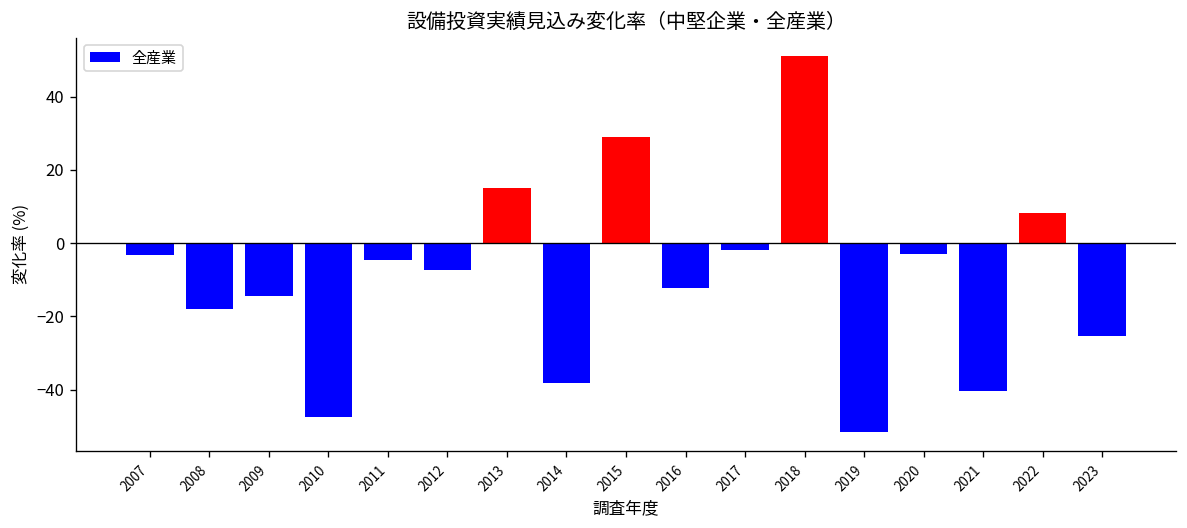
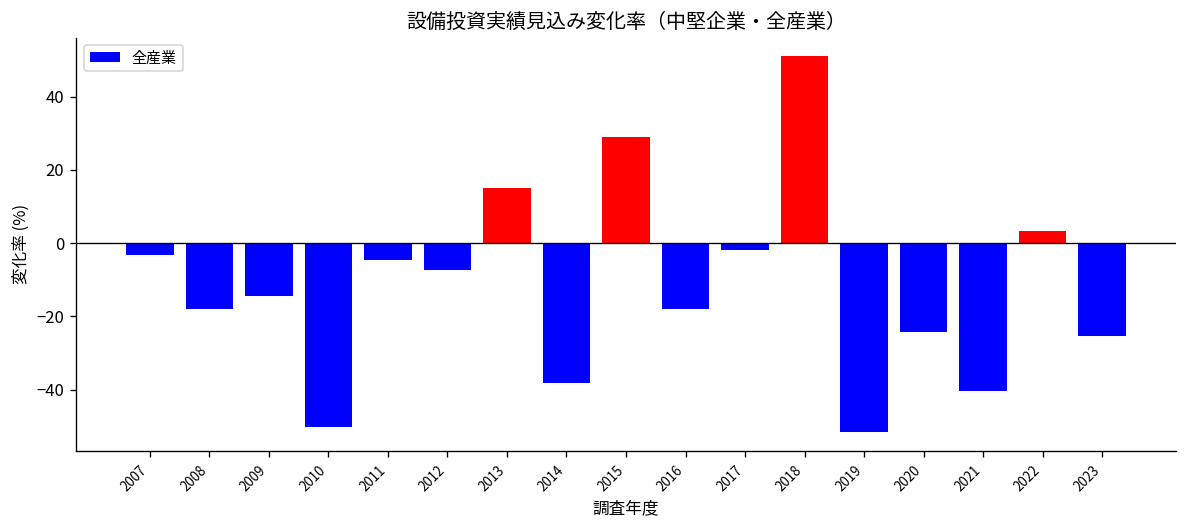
2010: -47 -> -50
2016: -12 -> -18
2020: -3 -> -24
2022: 8 -> 3
